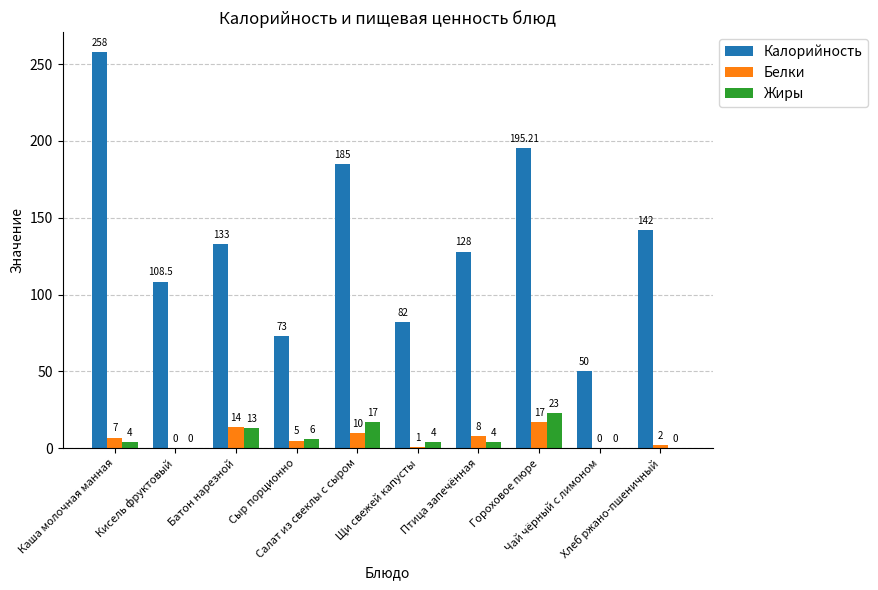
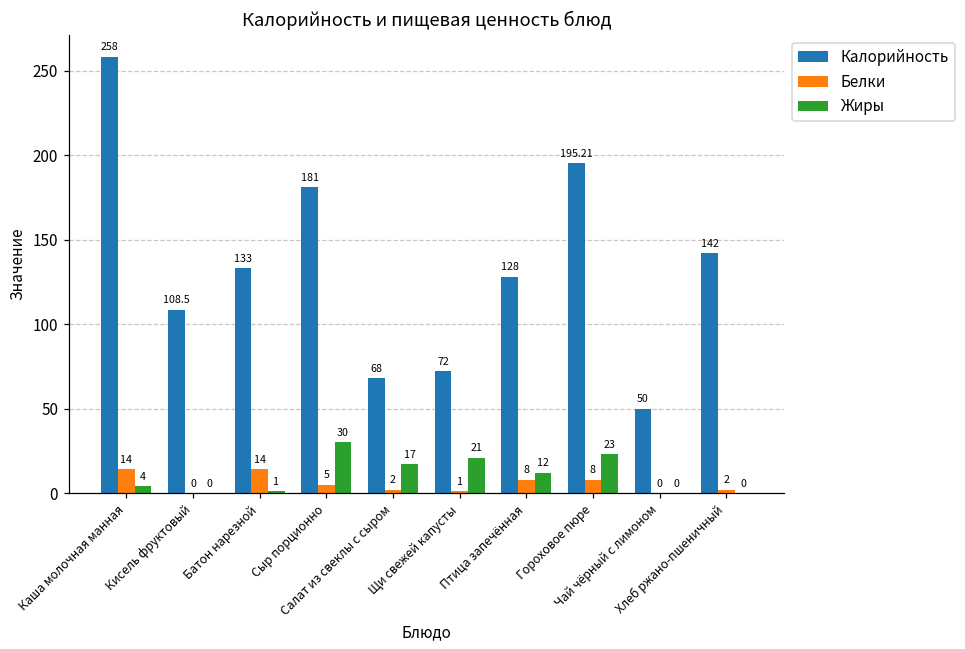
Белки, Каша молочная манная: 7 -> 14
Жиры, Батон нарезной: 13 -> 1
Калорийность, Сыр порционно: 73 -> 181
Жиры, Сыр порционно: 6 -> 30
Калорийность, Салат из свеклы с сыром: 185 -> 68
Белки, Салат из свеклы с сыром: 10 -> 2
Калорийность, Щи свежей капусты: 82 -> 72
Жиры, Щи свежей капусты: 4 -> 21
Жиры, Птица запечённая: 4 -> 12
Белки, Гороховое пюре: 17 -> 8
